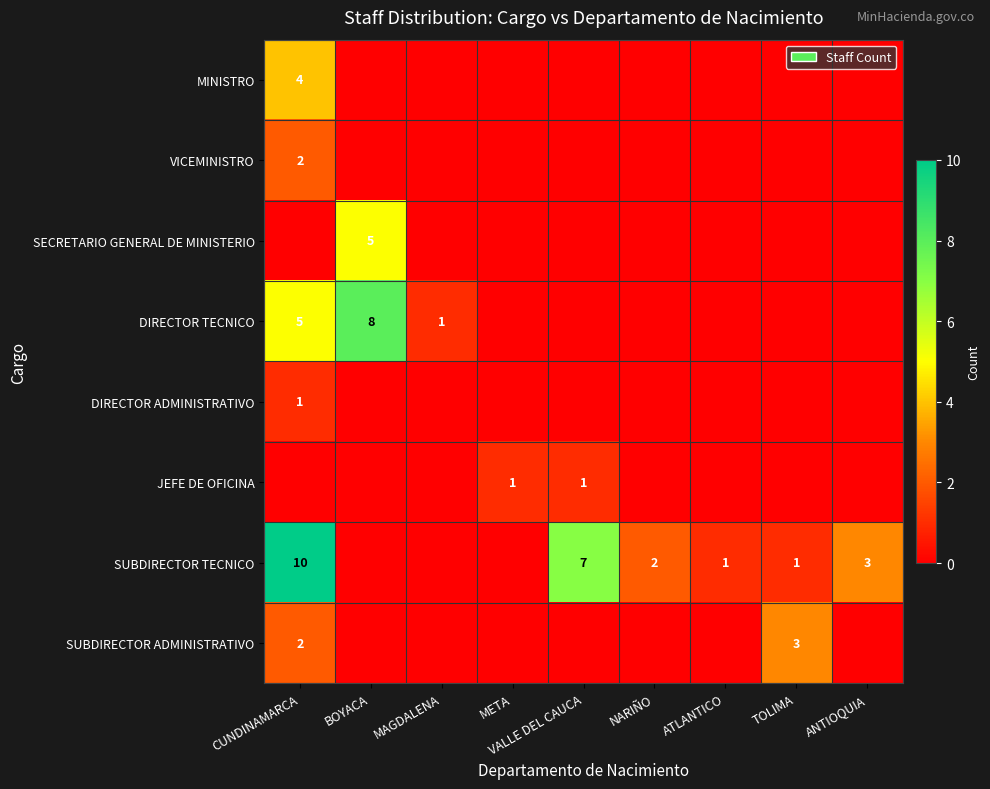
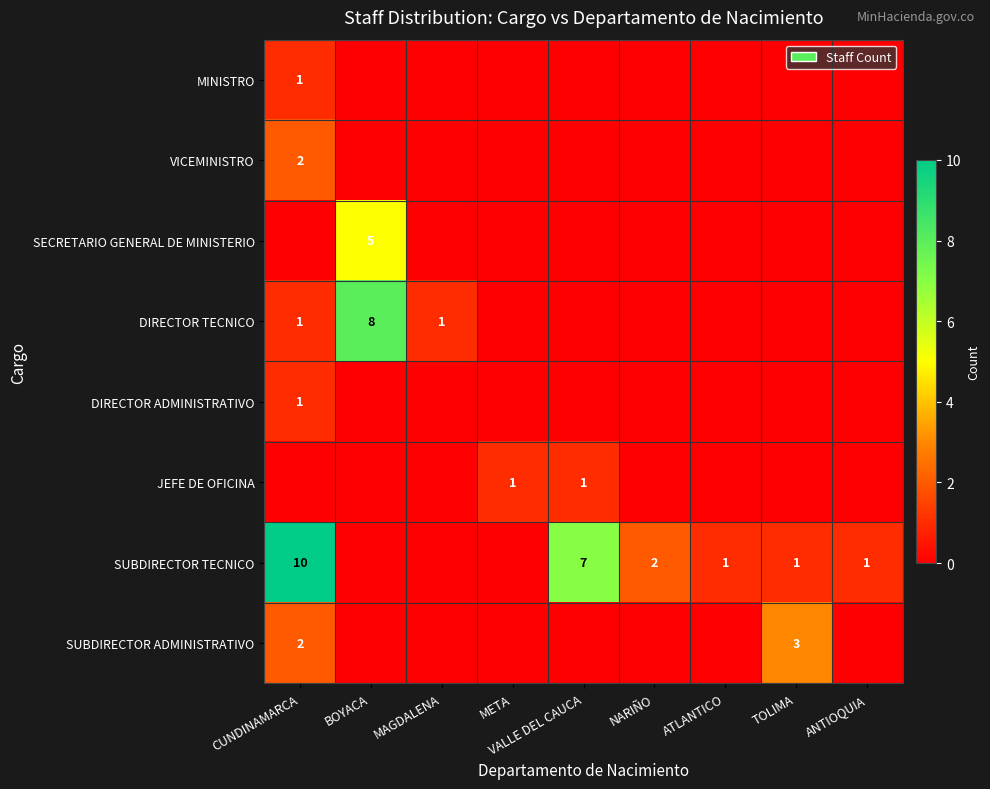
MINISTRO, CUNDINAMARCA: 4 -> 1
DIRECTOR TECNICO, CUNDINAMARCA: 5 -> 1
SUBDIRECTOR TECNICO, ANTIOQUIA: 3 -> 1
